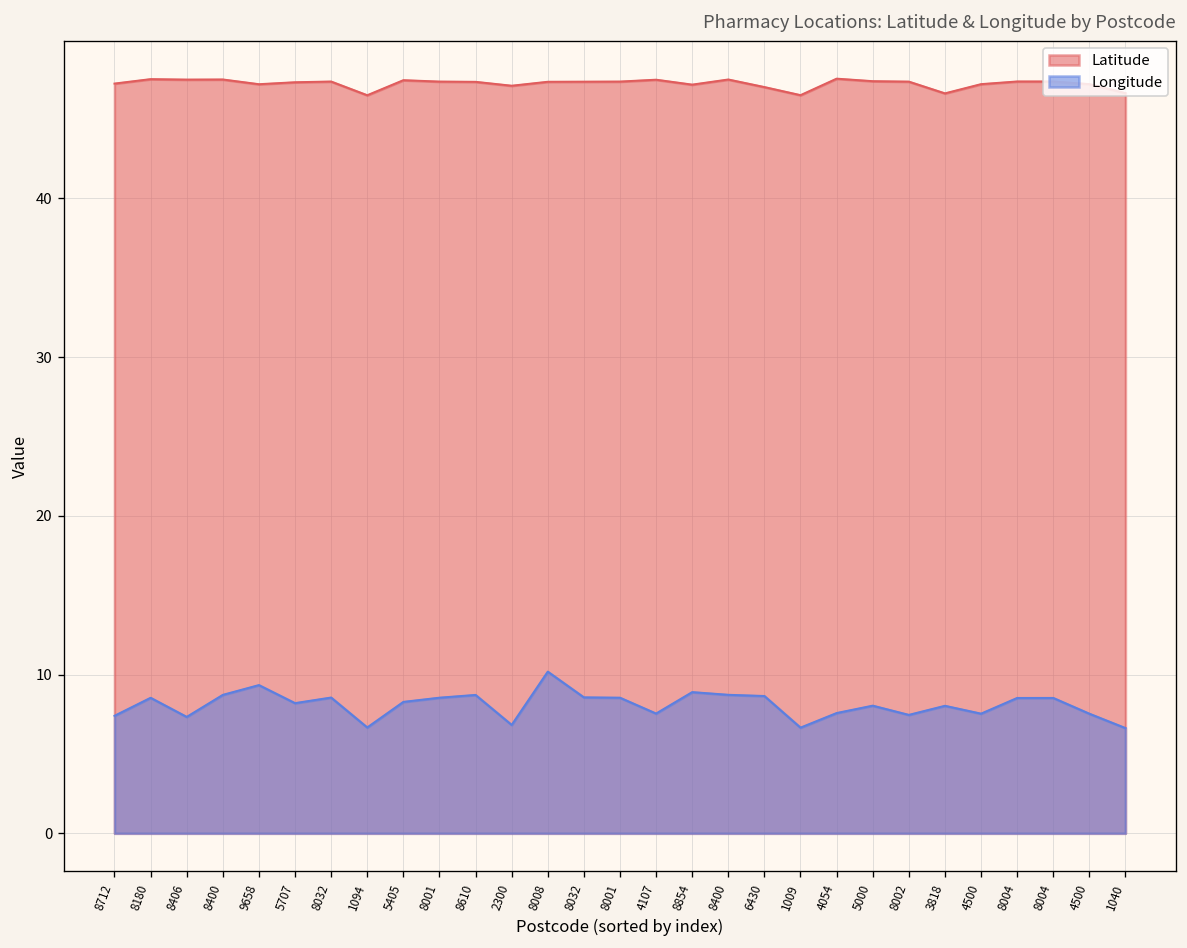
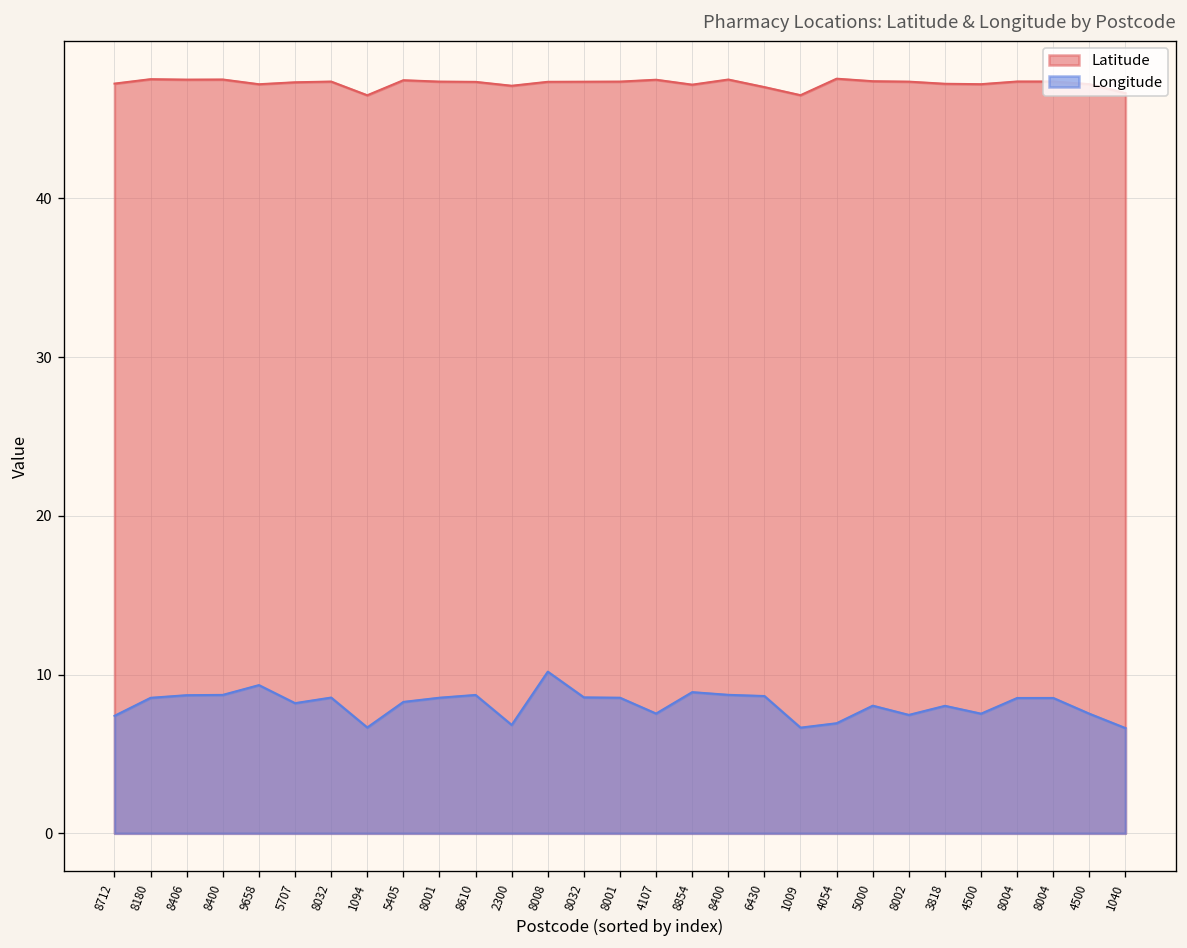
Longitude, 8406: 7.3 -> 8.7
Longitude, 4054: 7.6 -> 6.9
Latitude, 3818: 46.6 -> 47.2
